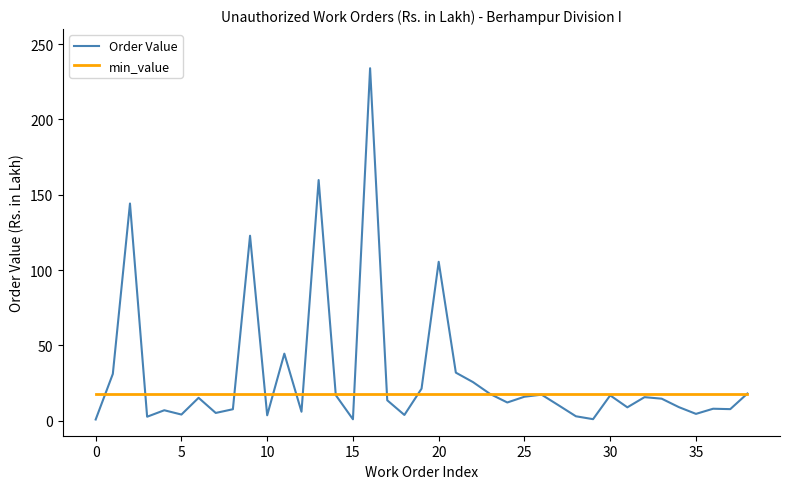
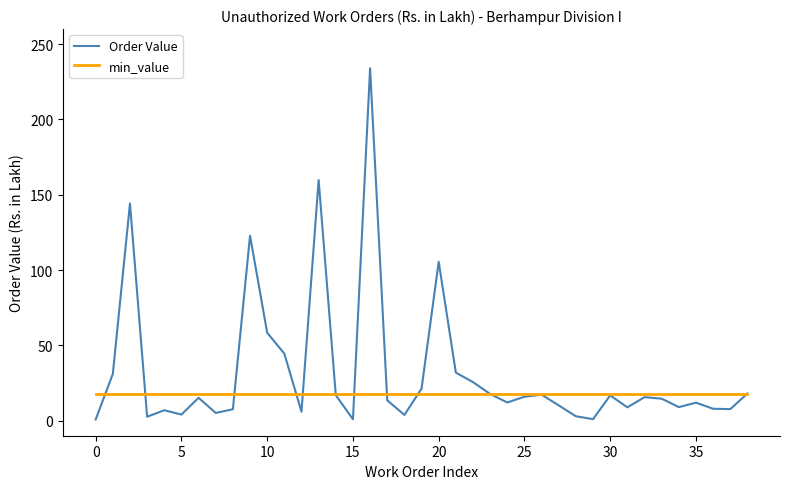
Order Value, 10: 4 -> 58
Order Value, 35: 5 -> 12
